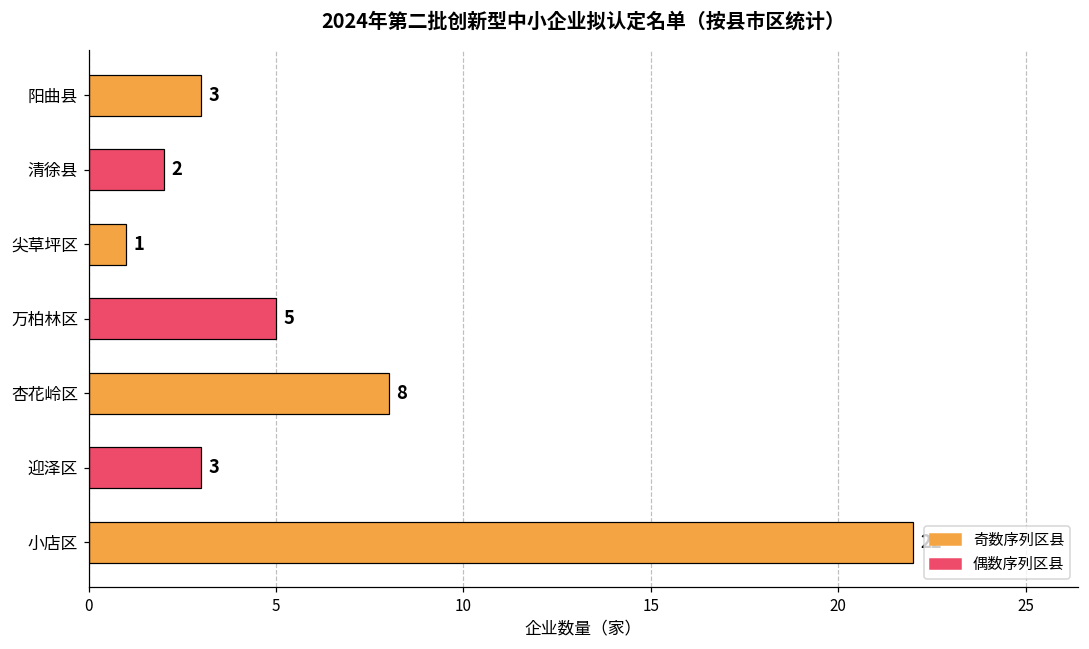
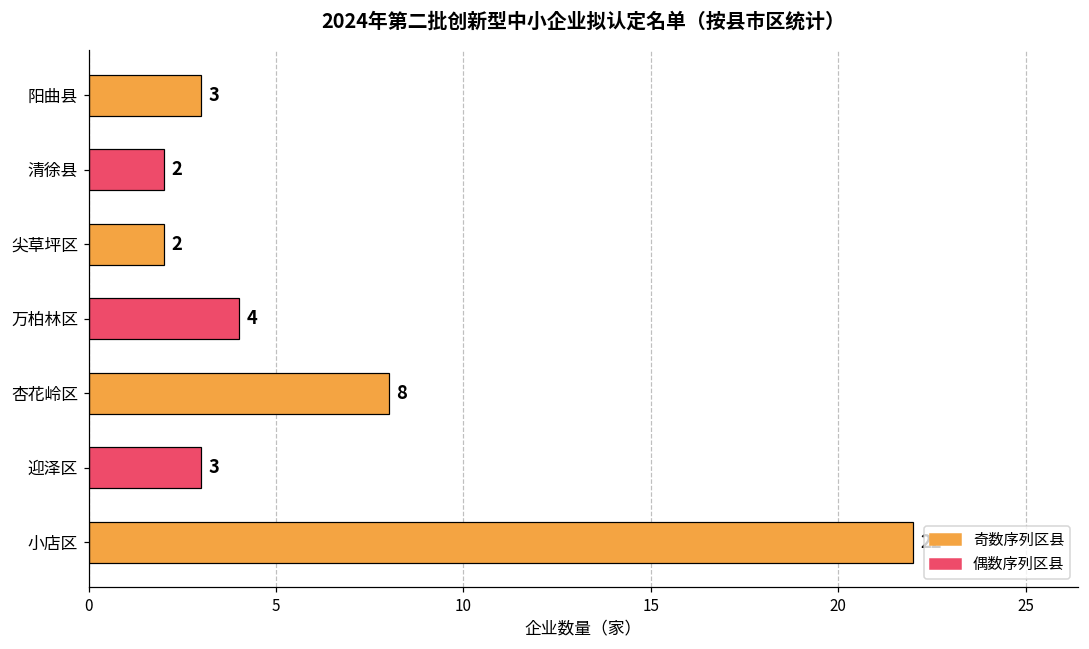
尖草坪区: 1 -> 2
万柏林区: 5 -> 4
